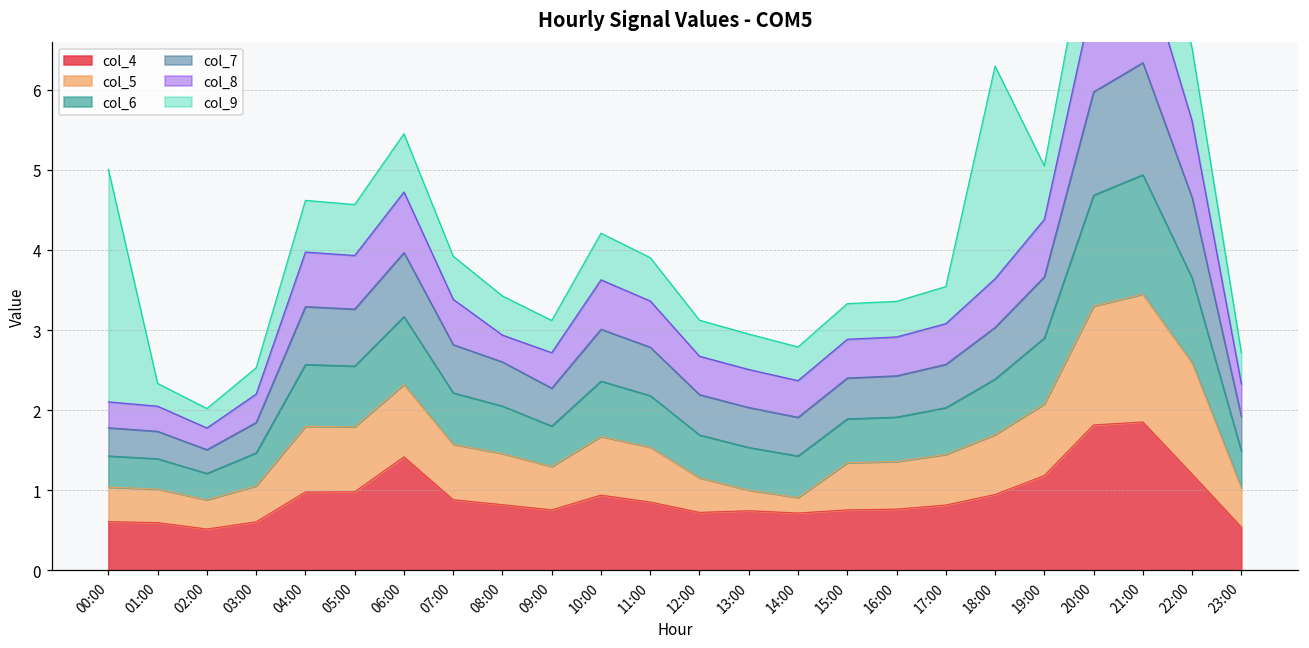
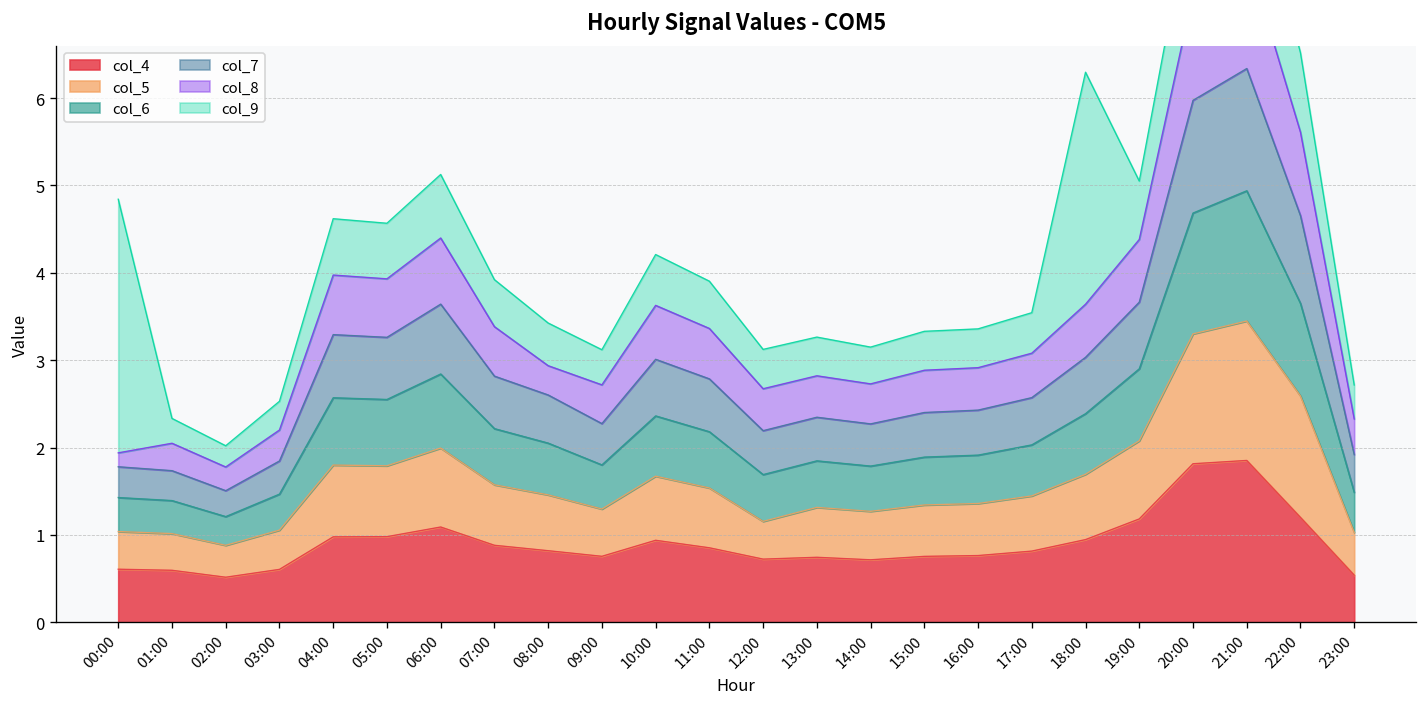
col_8, 00:00: 0.3 -> 0.2
col_4, 06:00: 1.4 -> 1.1
col_5, 13:00: 0.3 -> 0.6
col_5, 14:00: 0.2 -> 0.6
